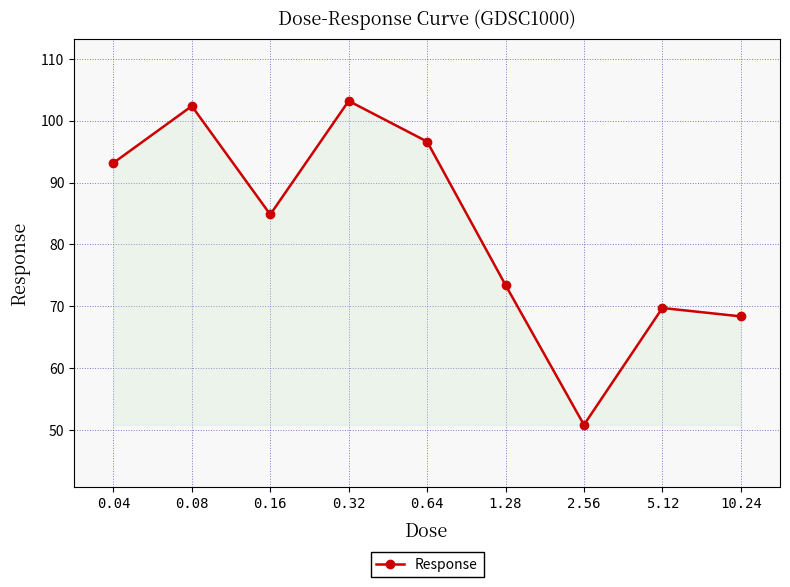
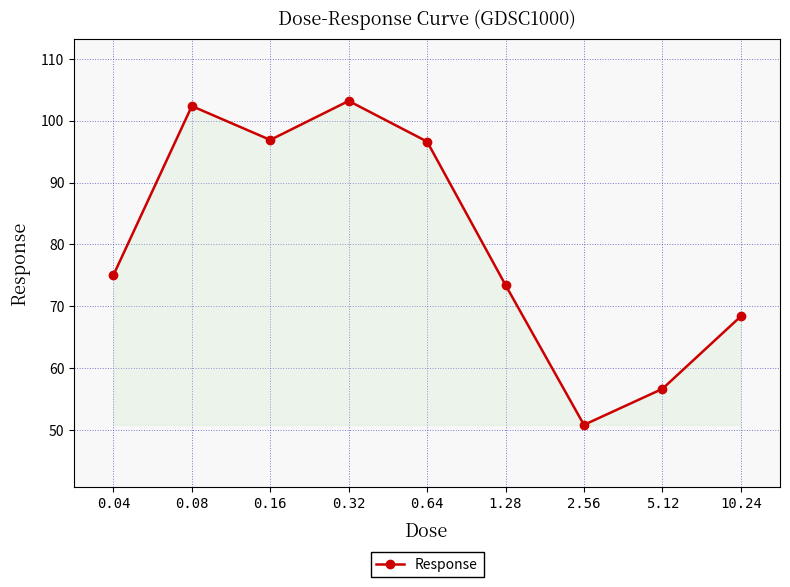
0.04: 93 -> 75
0.16: 85 -> 97
5.12: 70 -> 57
